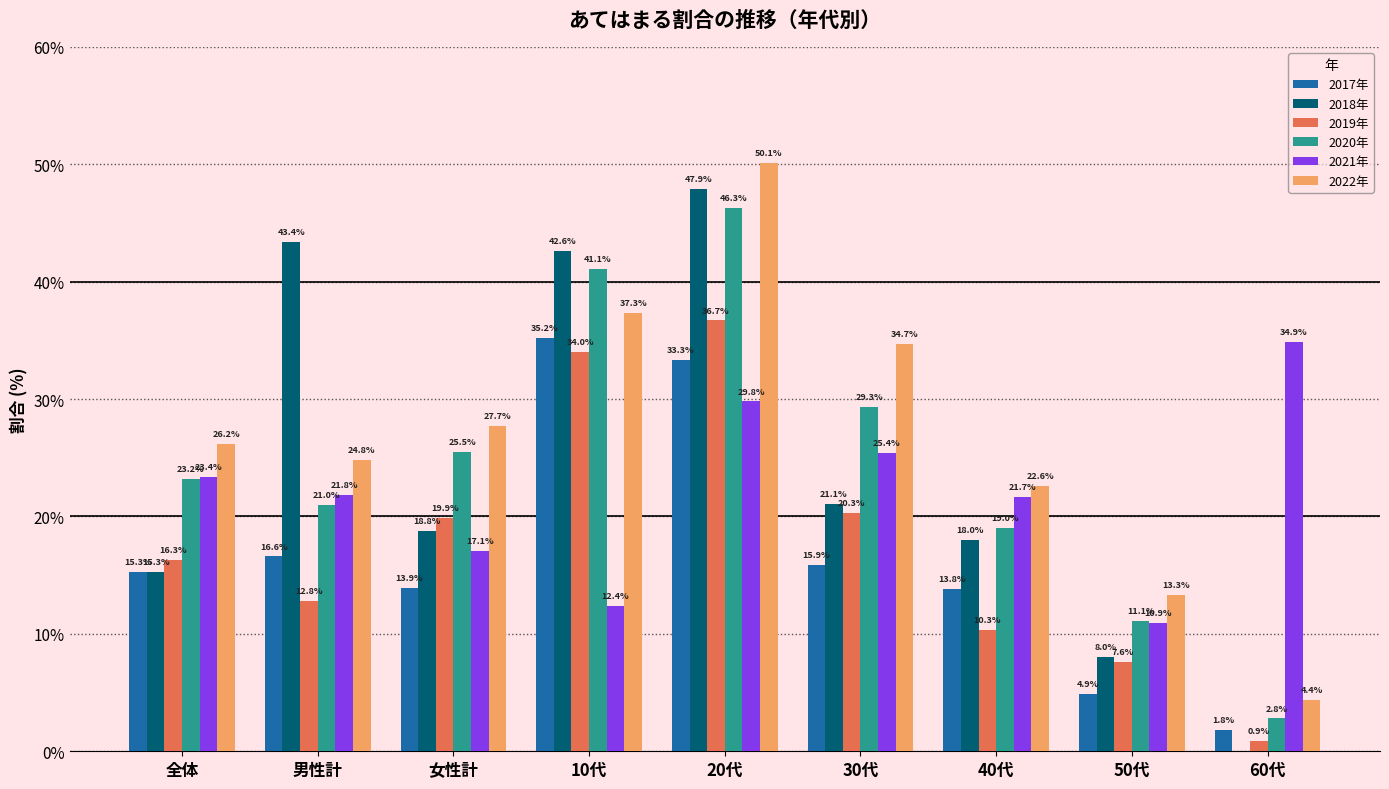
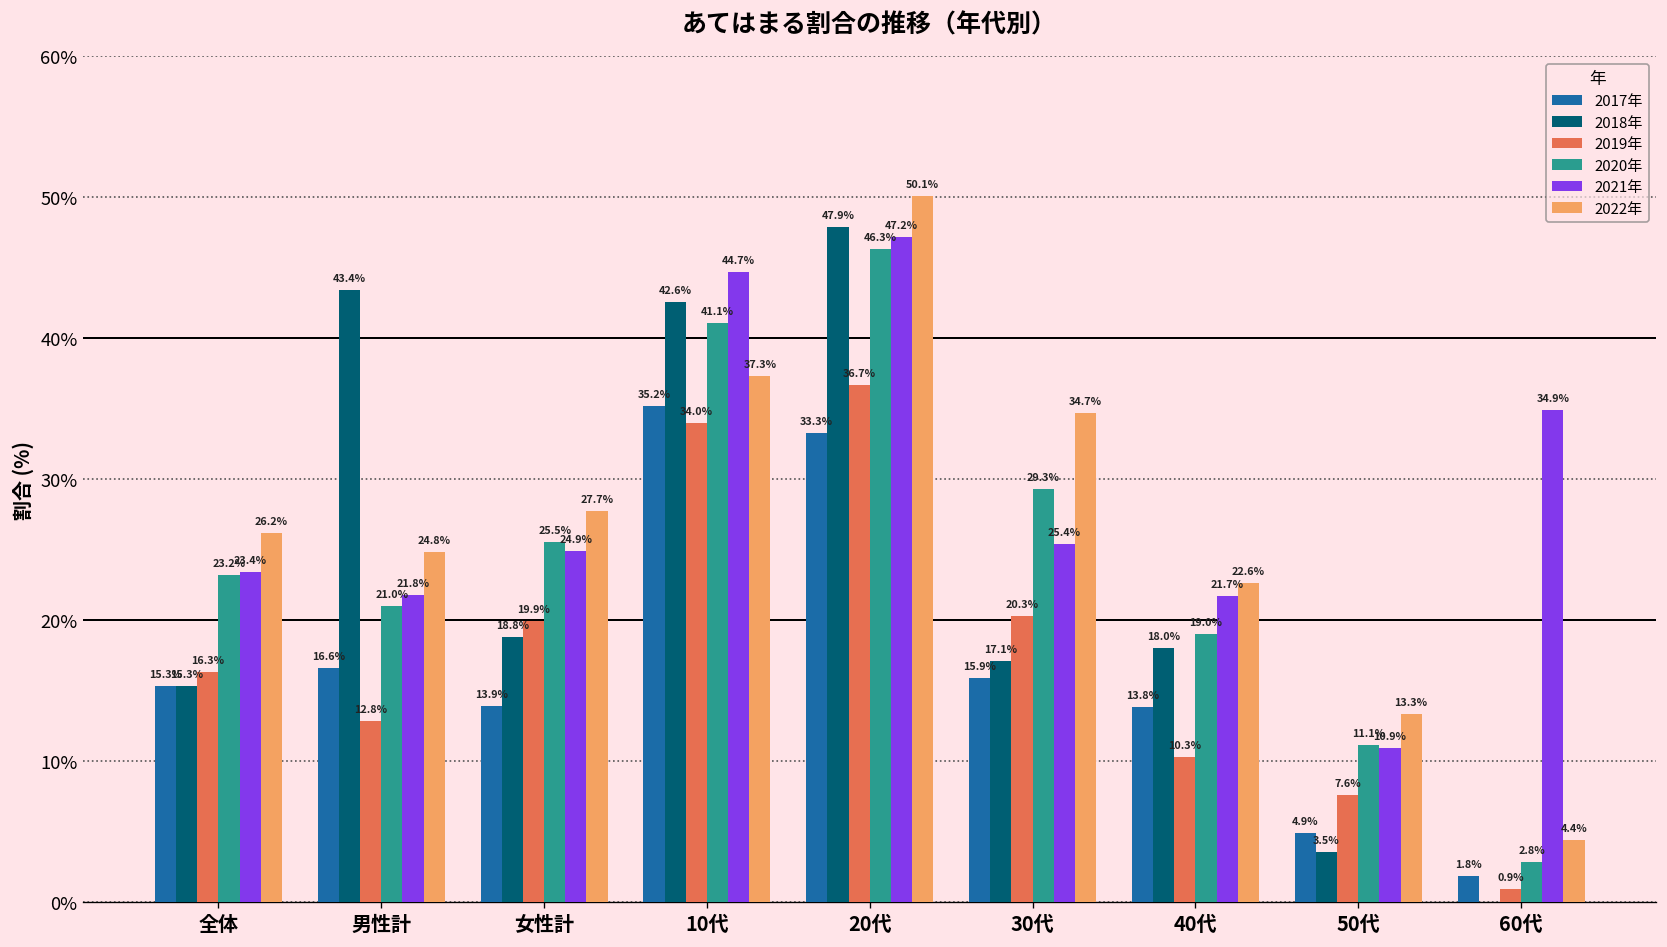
2021年, 女性計: 17.1% -> 24.9%
2021年, 10代: 12.4% -> 44.7%
2021年, 20代: 29.8% -> 47.2%
2018年, 30代: 21.1% -> 17.1%
2018年, 50代: 8.0% -> 3.5%
